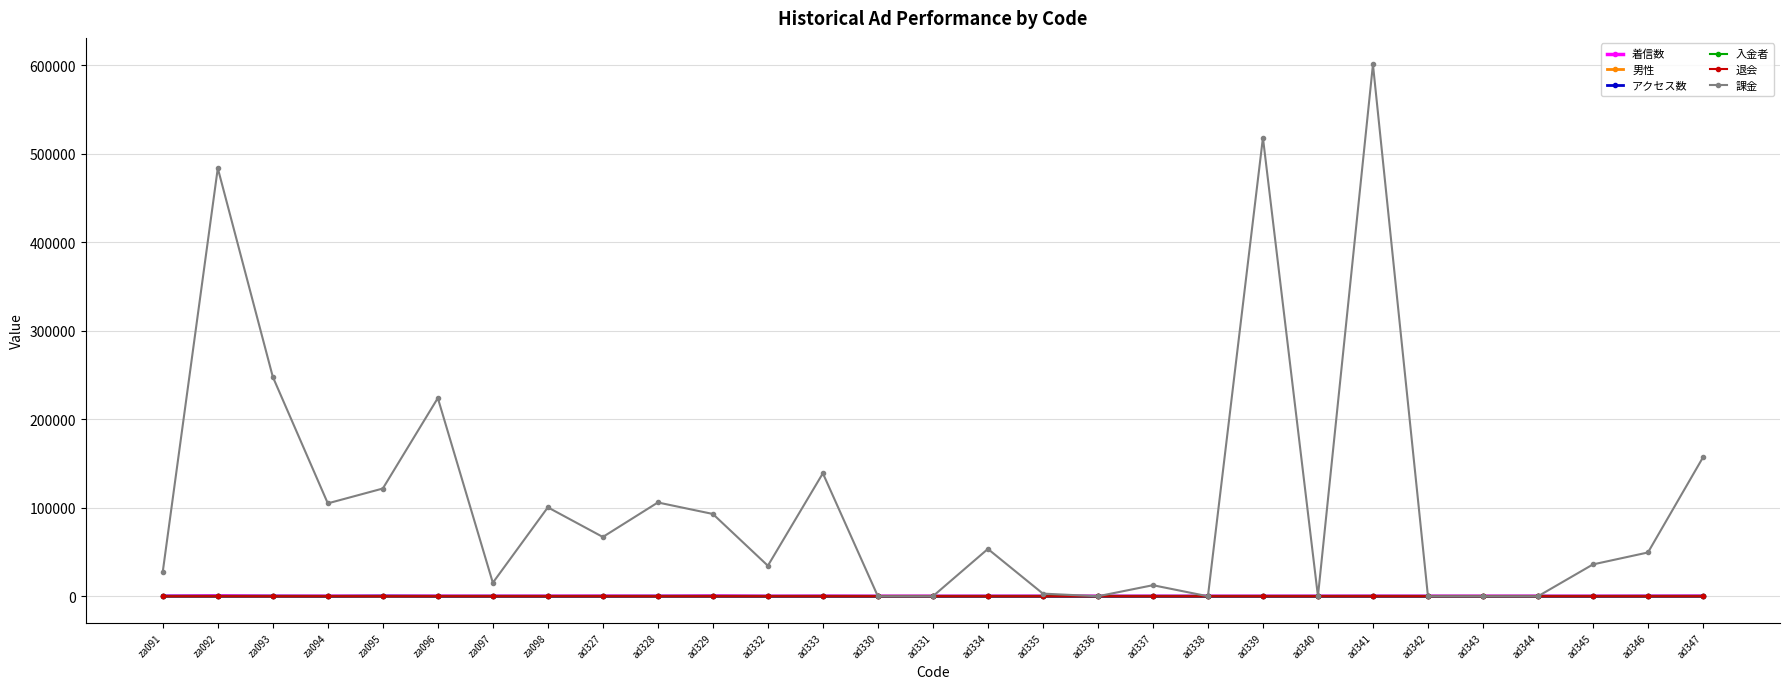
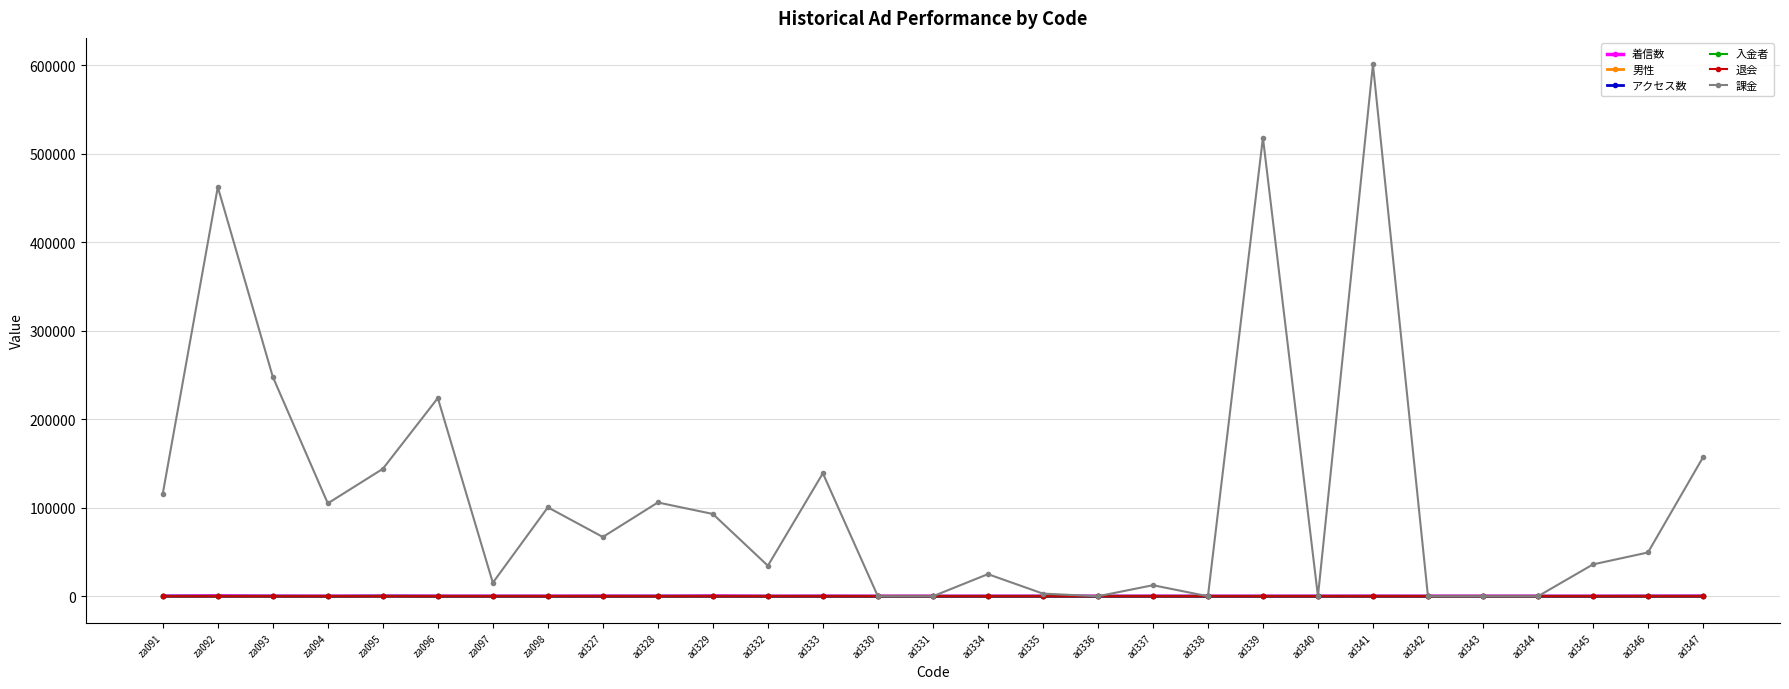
課金, za091: 30000 -> 120000
課金, za092: 480000 -> 460000
課金, za095: 120000 -> 140000
課金, ad334: 50000 -> 30000
